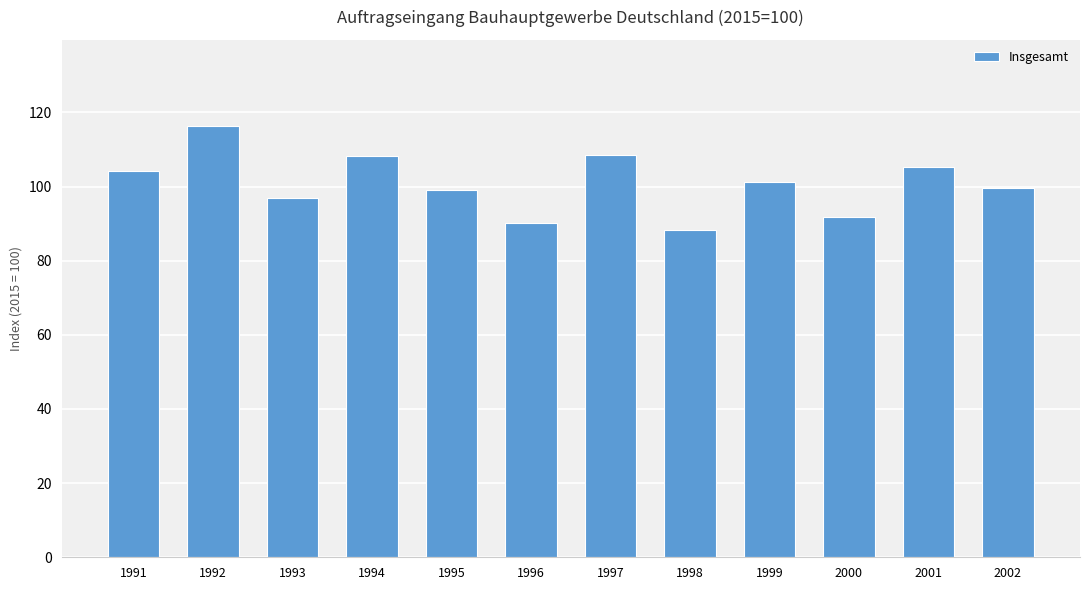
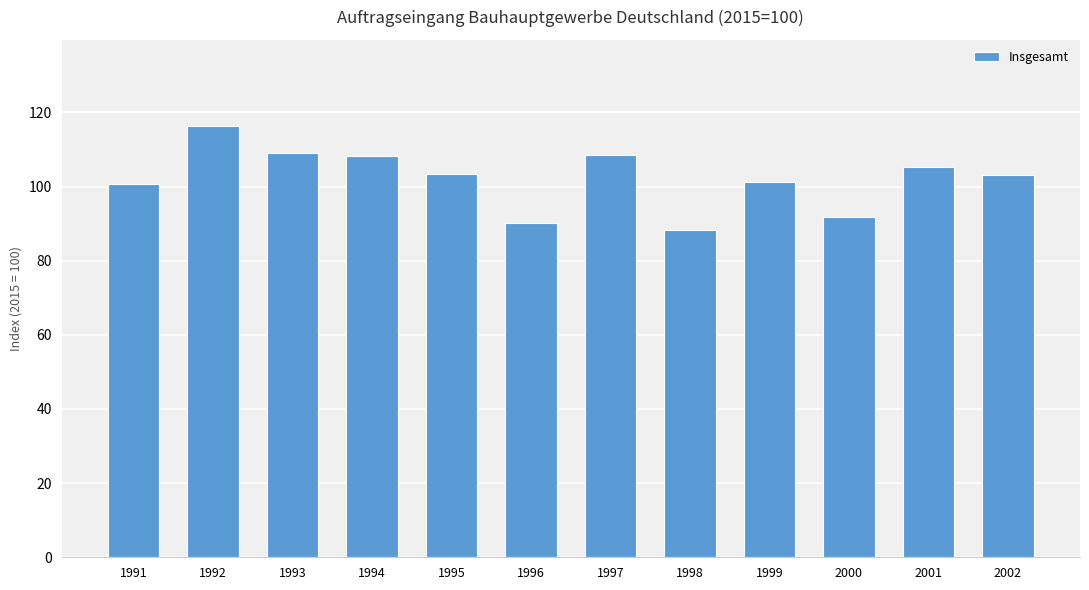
1991: 104 -> 101
1993: 97 -> 109
1995: 99 -> 104
2002: 100 -> 103
